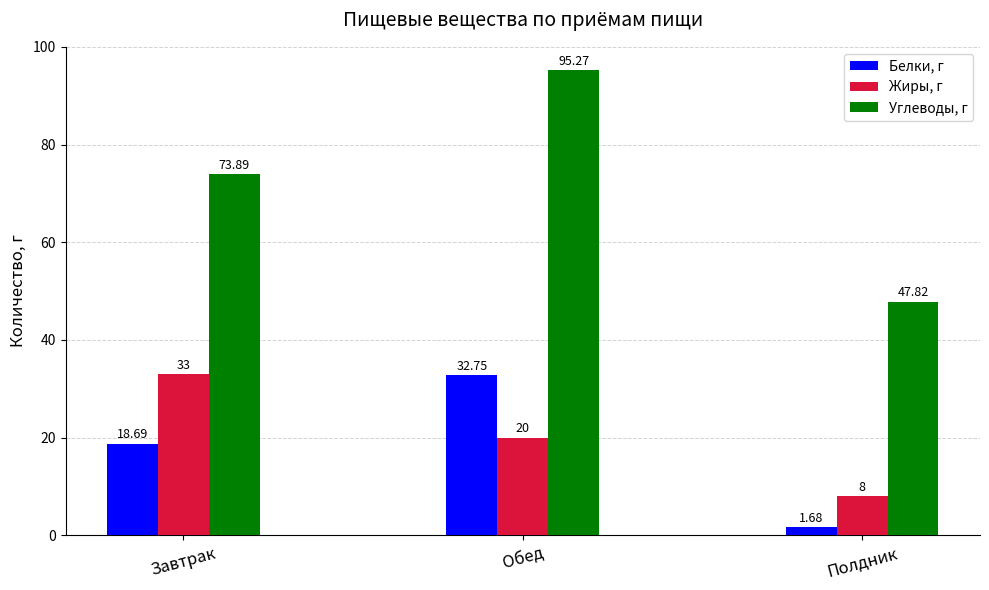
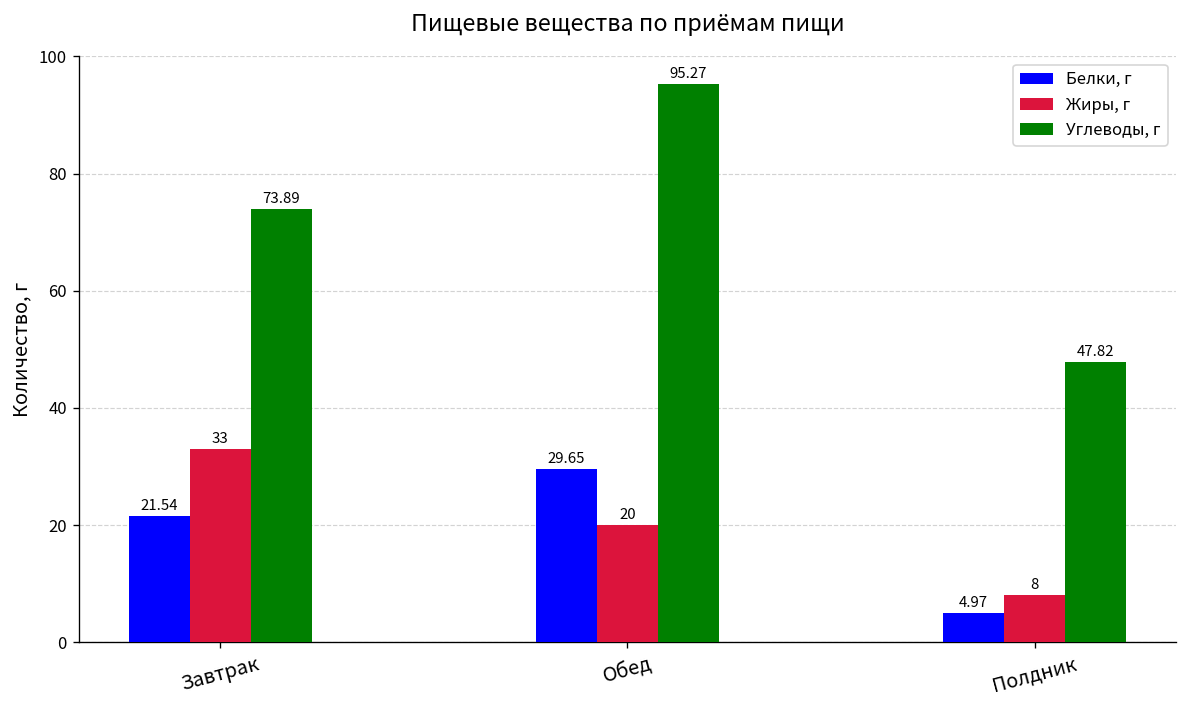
Белки, г, Завтрак: 18.69 -> 21.54
Белки, г, Обед: 32.75 -> 29.65
Белки, г, Полдник: 1.68 -> 4.97
